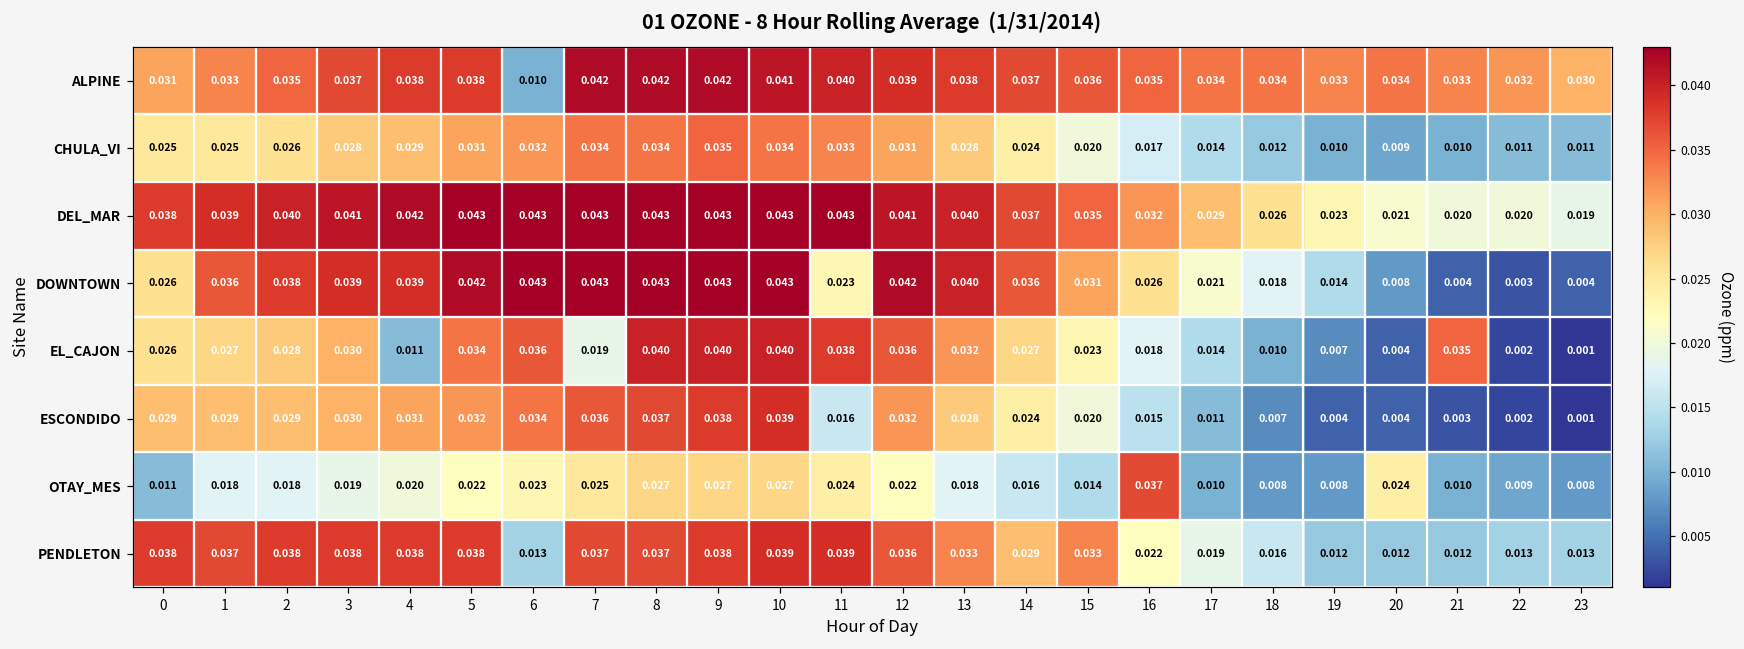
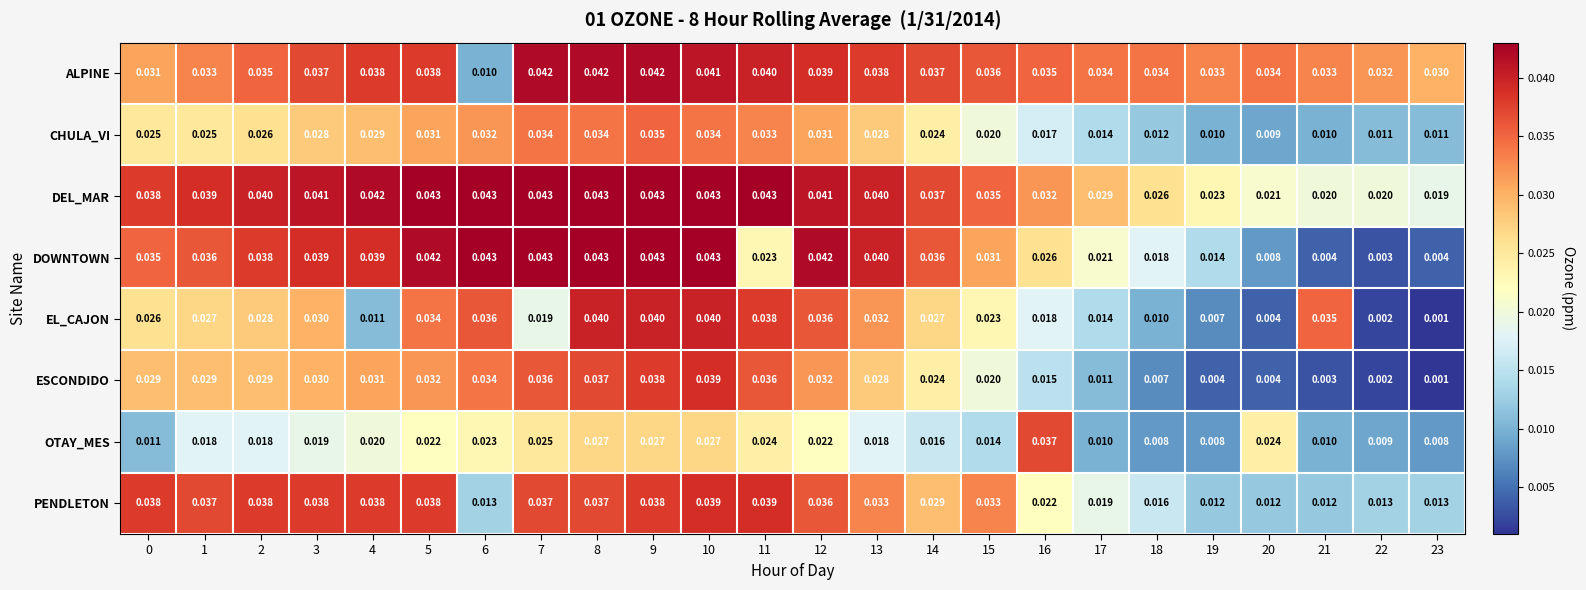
DOWNTOWN, 0: 0.026 -> 0.035
ESCONDIDO, 11: 0.016 -> 0.036
